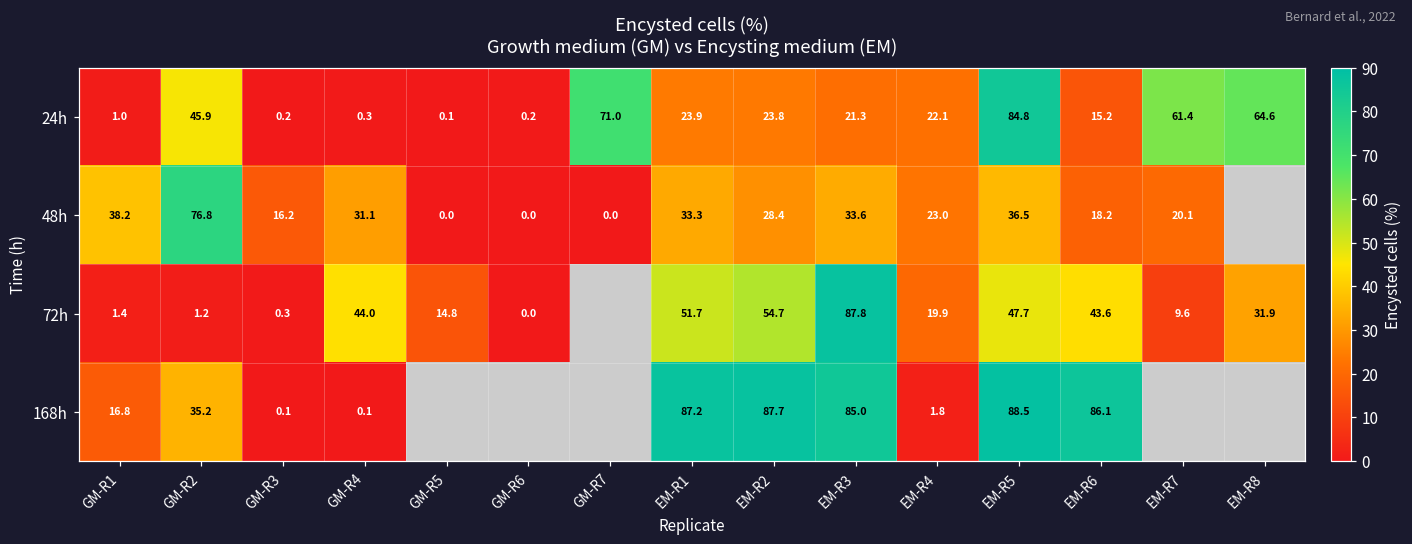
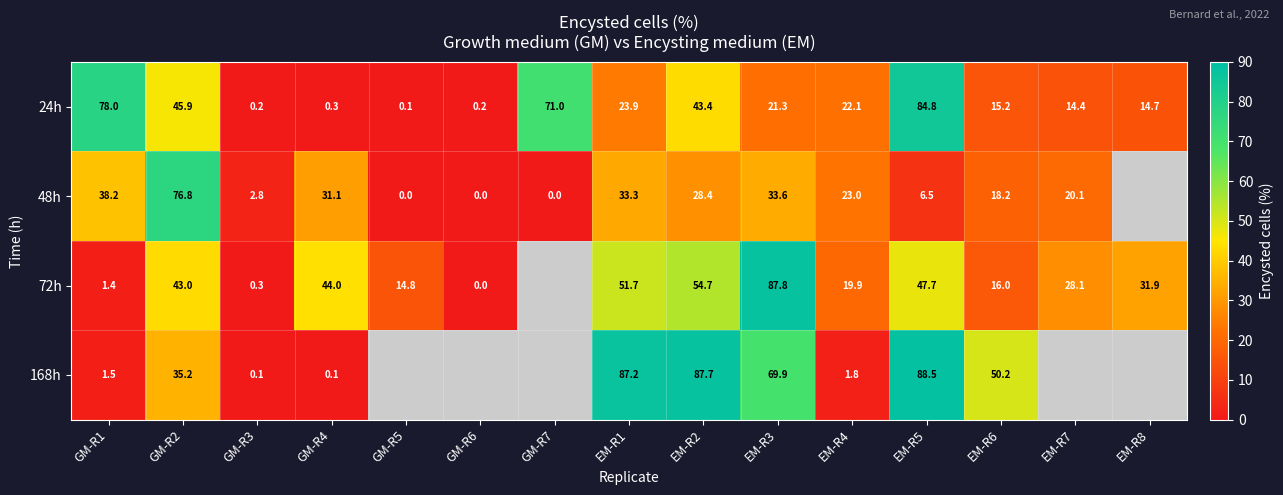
24h, GM-R1: 1.0 -> 78.0
24h, EM-R2: 23.8 -> 43.4
24h, EM-R7: 61.4 -> 14.4
24h, EM-R8: 64.6 -> 14.7
48h, GM-R3: 16.2 -> 2.8
48h, EM-R5: 36.5 -> 6.5
72h, GM-R2: 1.2 -> 43.0
72h, EM-R6: 43.6 -> 16.0
72h, EM-R7: 9.6 -> 28.1
168h, GM-R1: 16.8 -> 1.5
168h, EM-R3: 85.0 -> 69.9
168h, EM-R6: 86.1 -> 50.2
